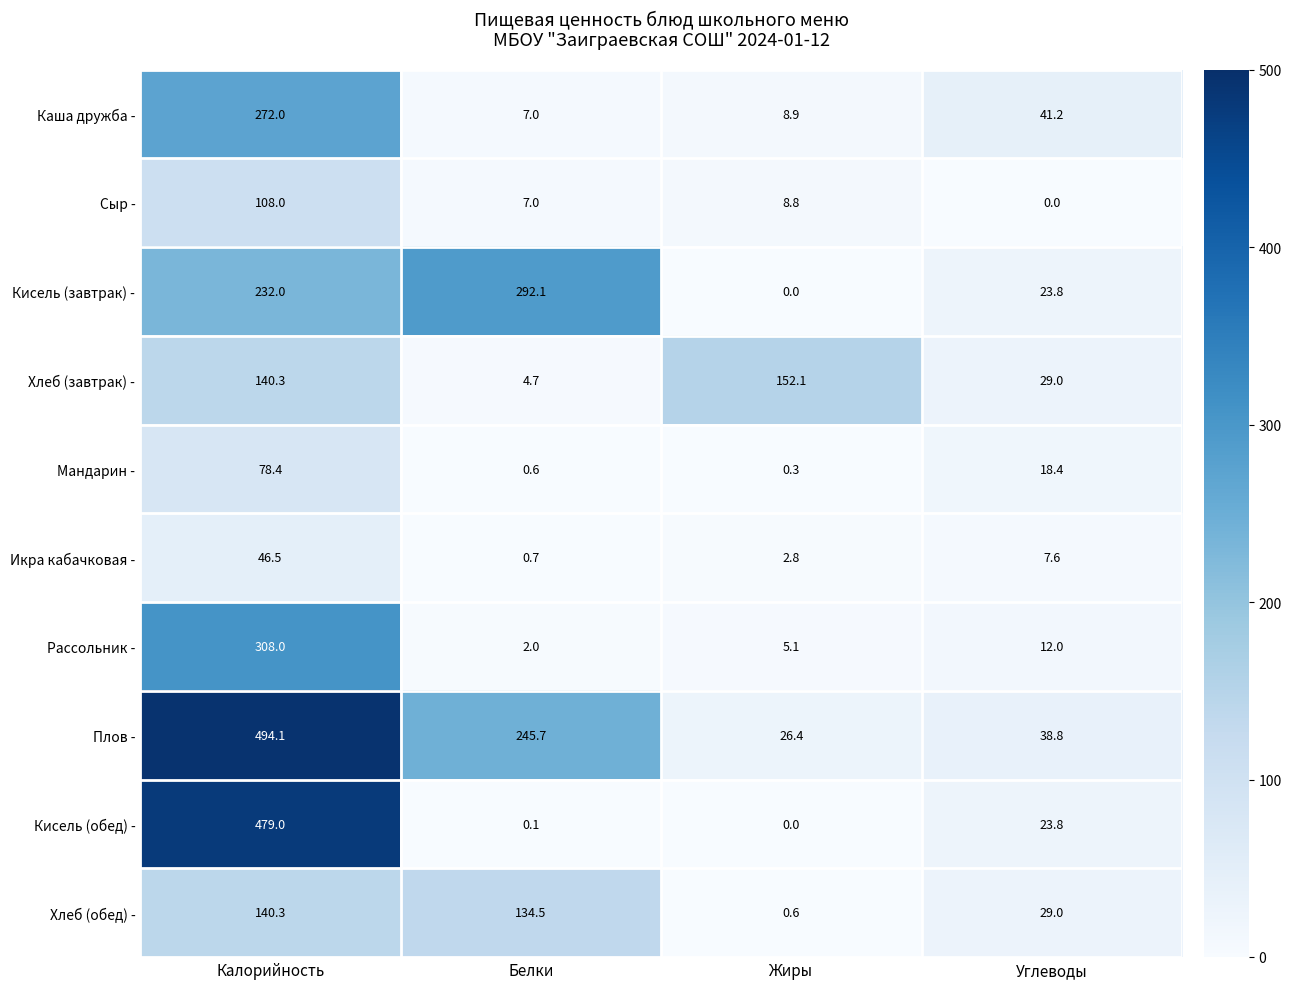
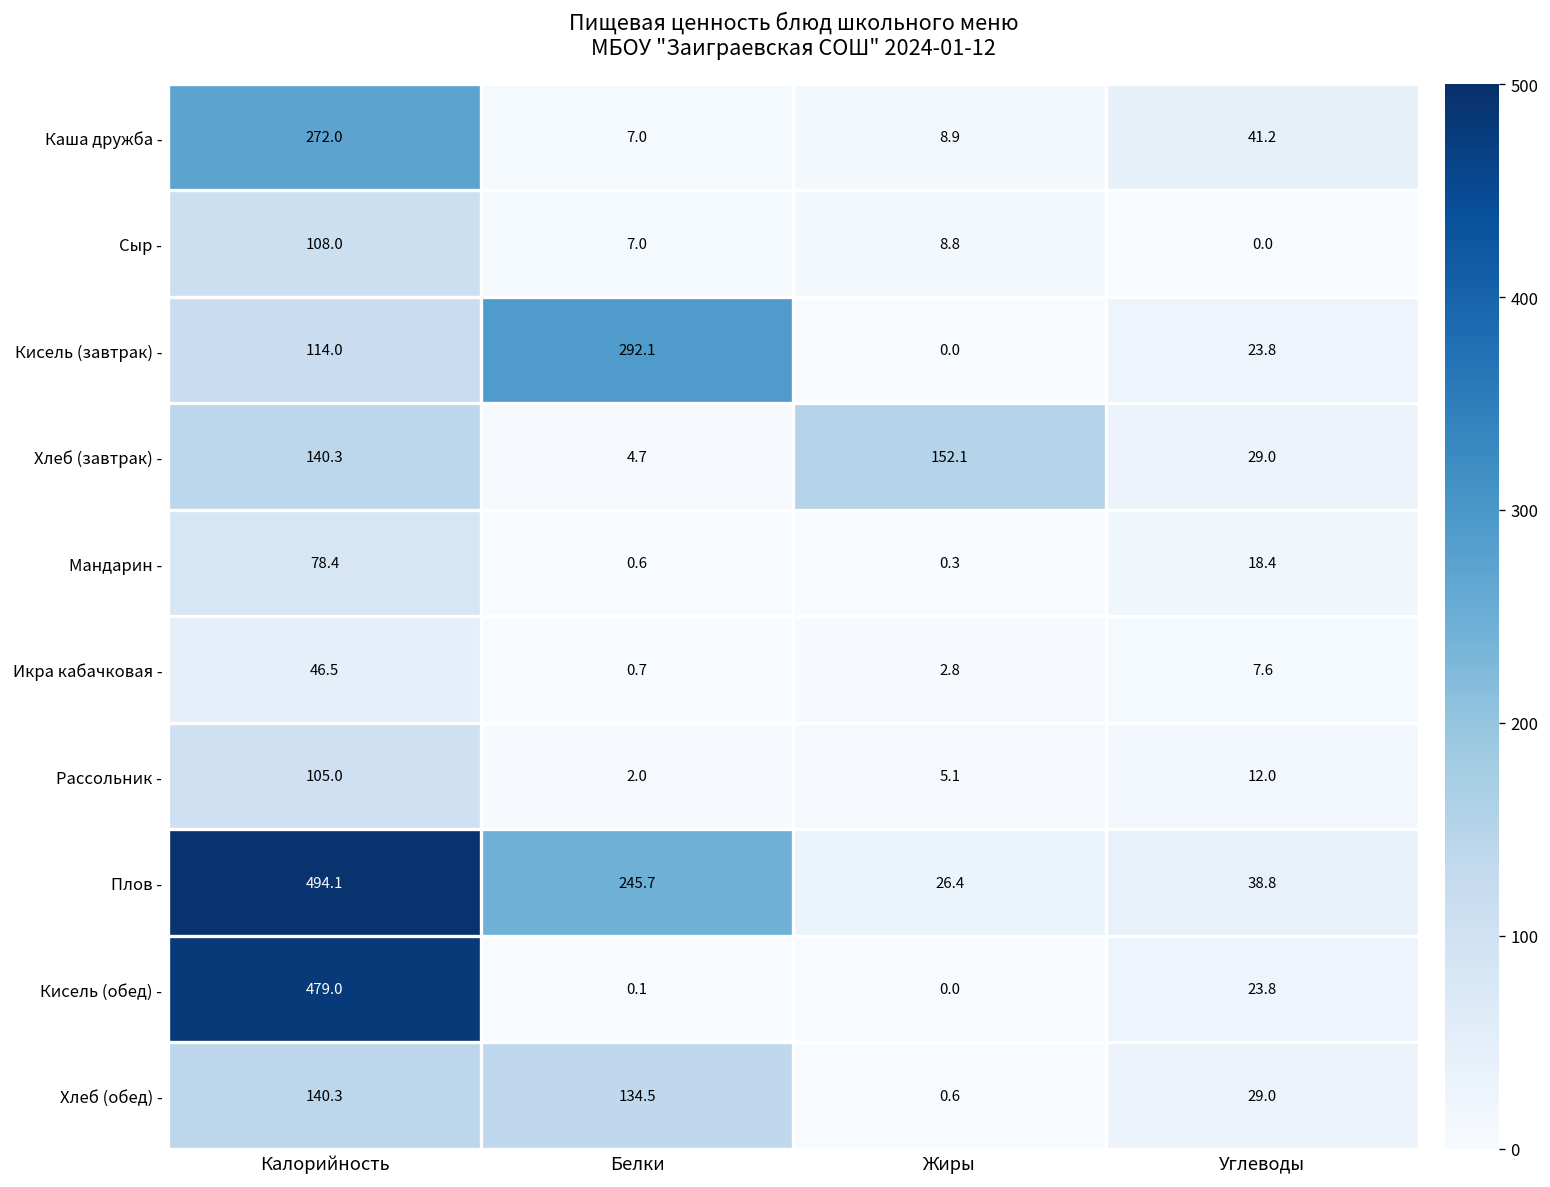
Кисель (завтрак) -, Калорийность: 232.0 -> 114.0
Рассольник -, Калорийность: 308.0 -> 105.0
